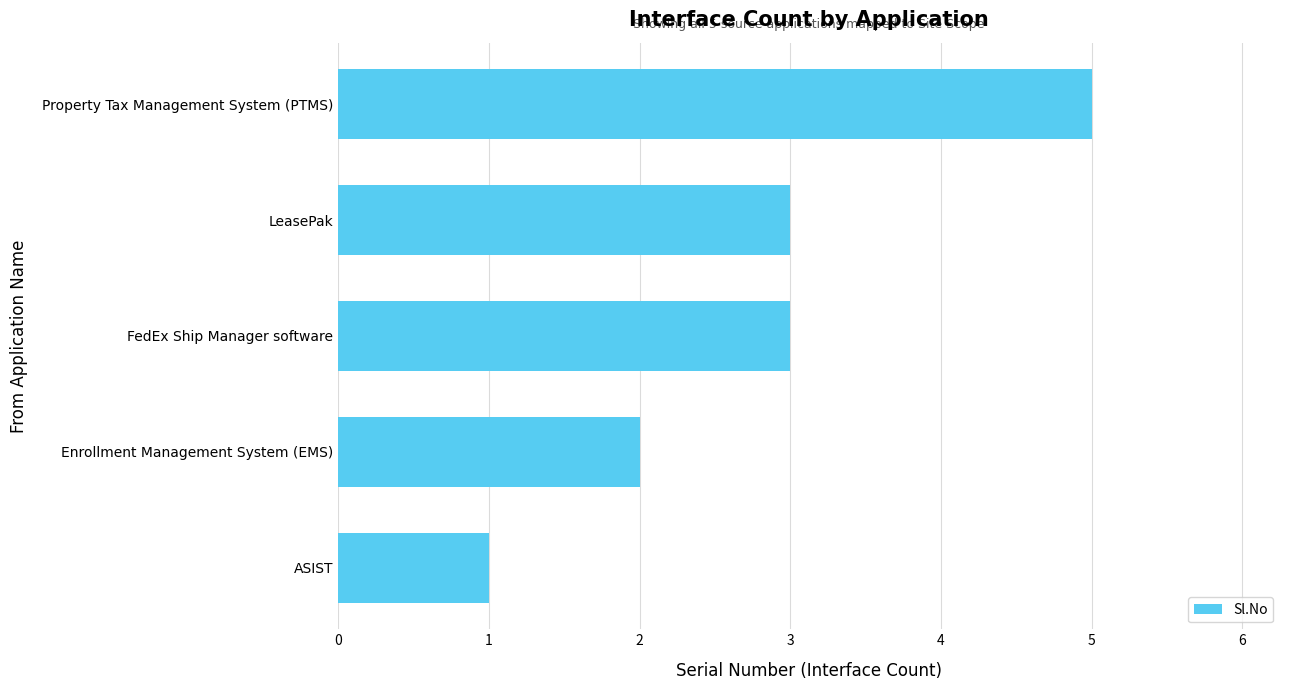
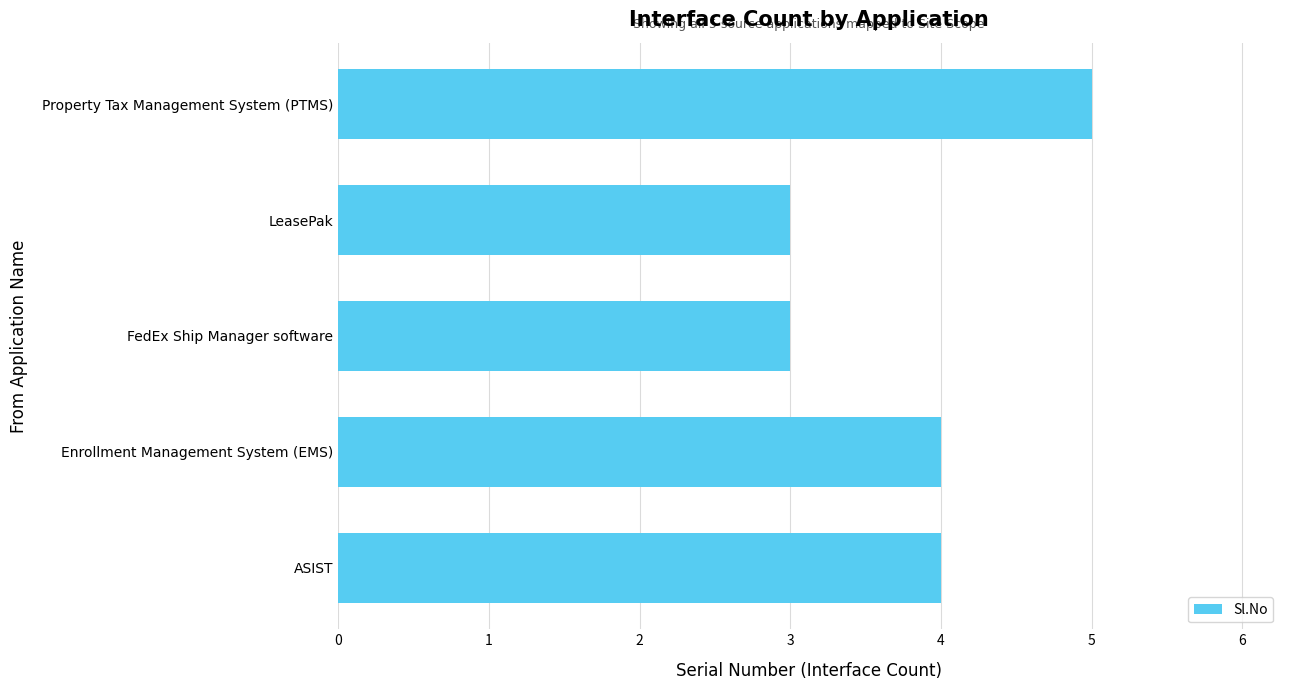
Enrollment Management System (EMS): 2 -> 4
ASIST: 1 -> 4
